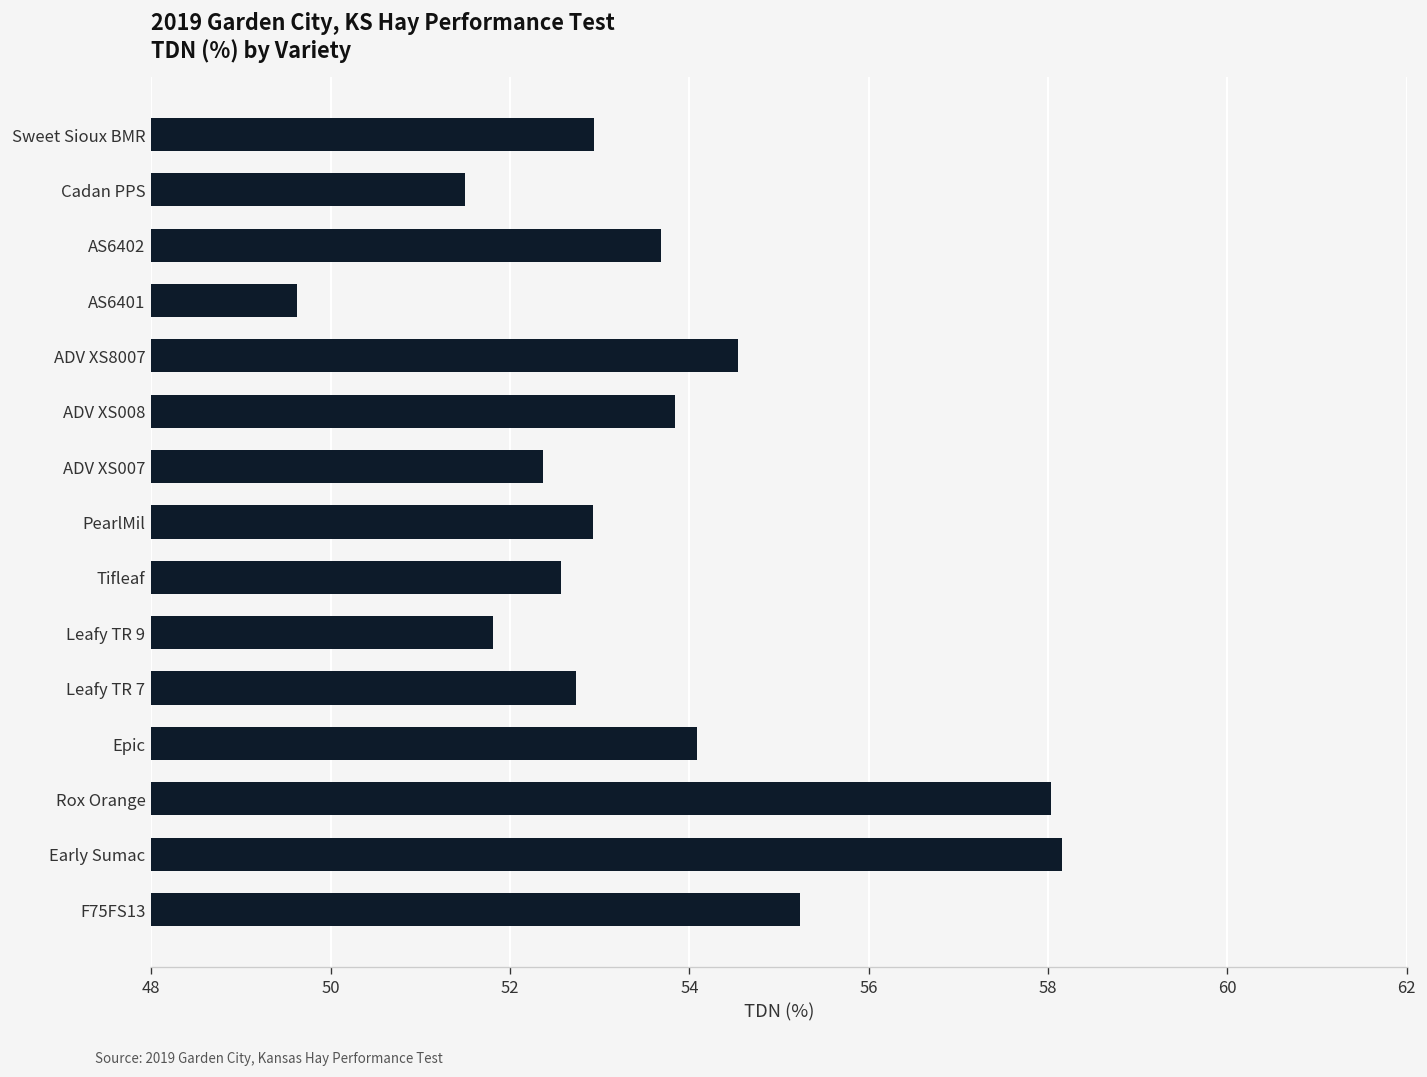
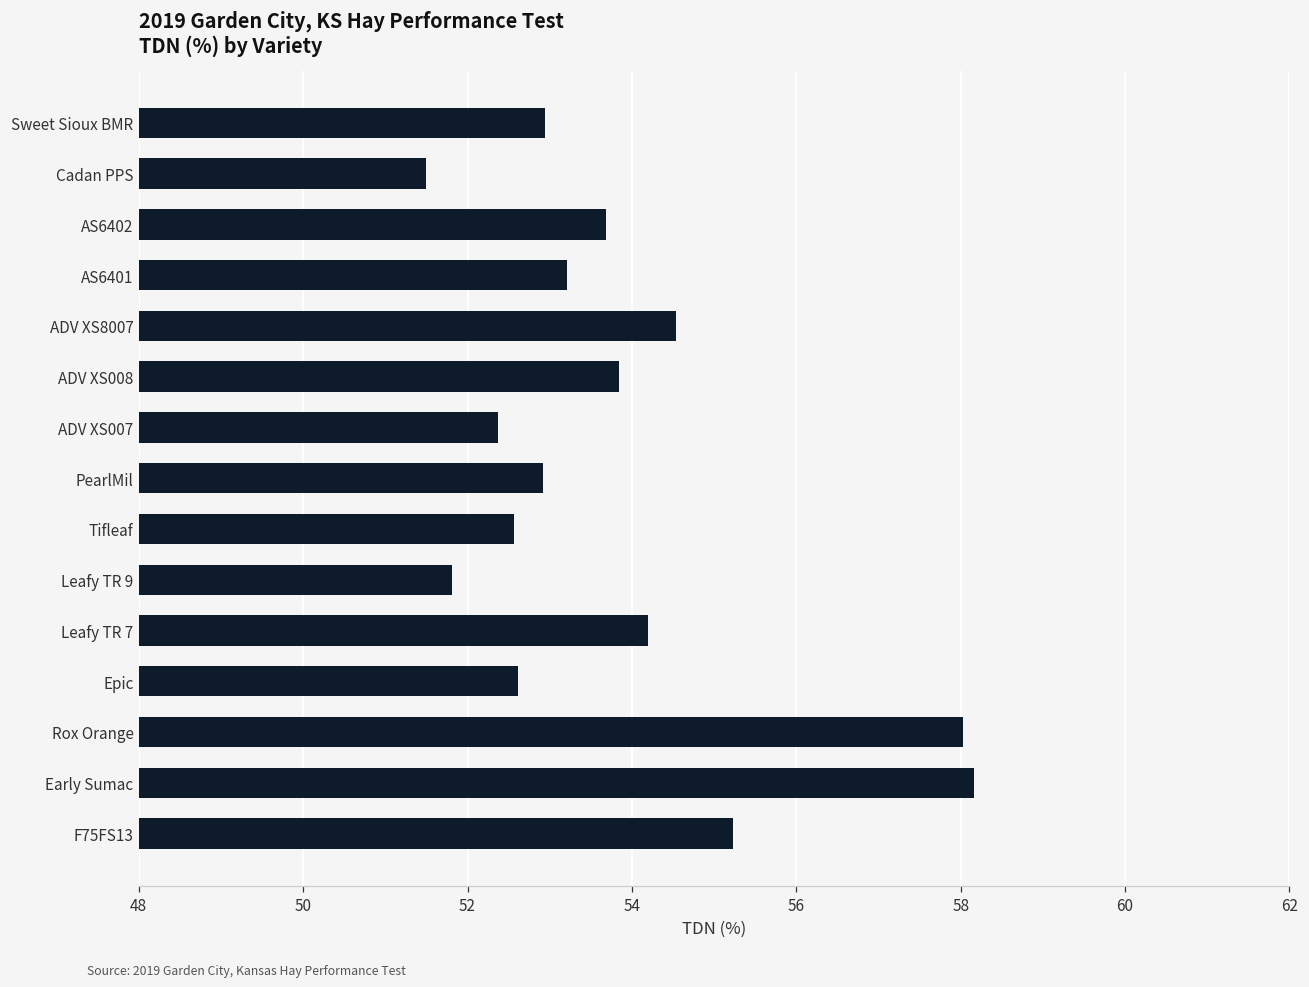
AS6401: 49.6 -> 53.2
Leafy TR 7: 52.7 -> 54.2
Epic: 54.1 -> 52.6
